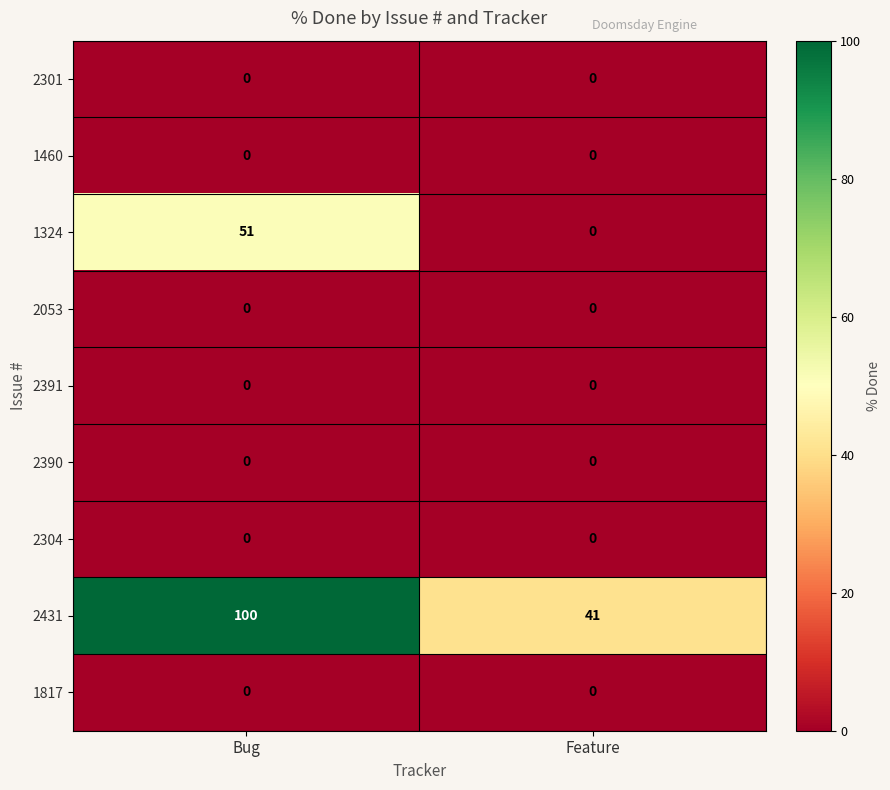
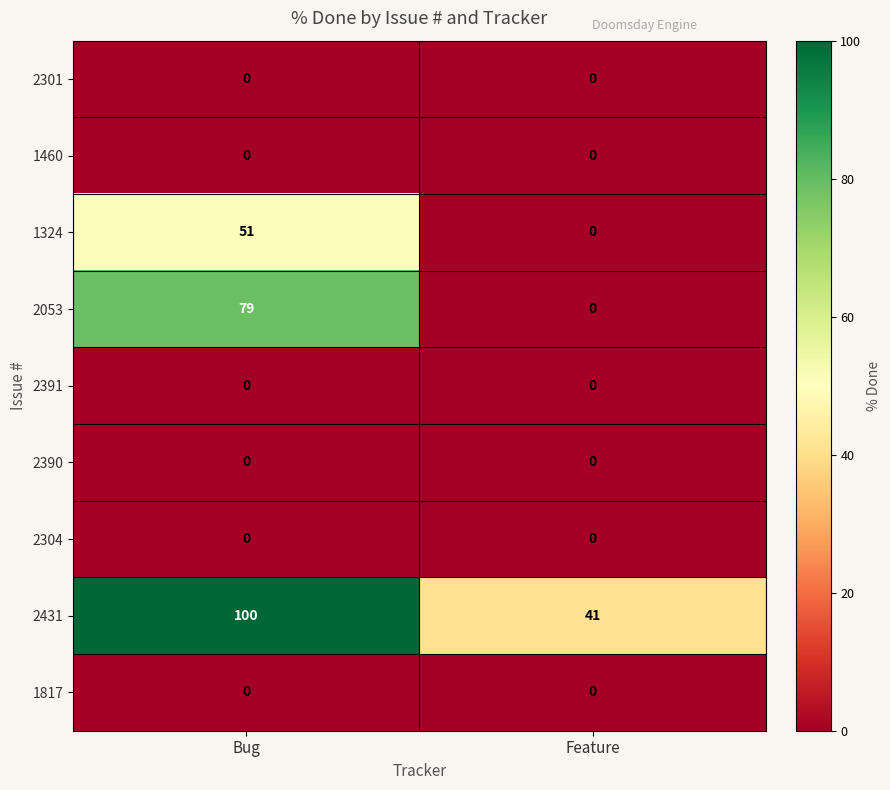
2053, Bug: 0 -> 79
